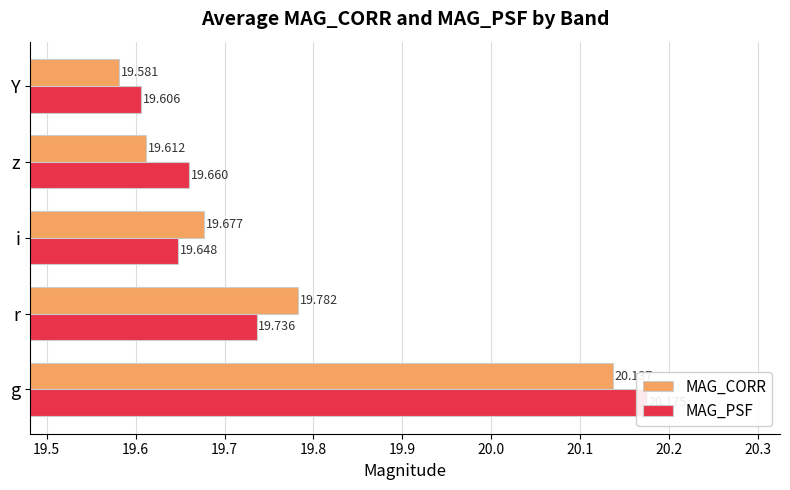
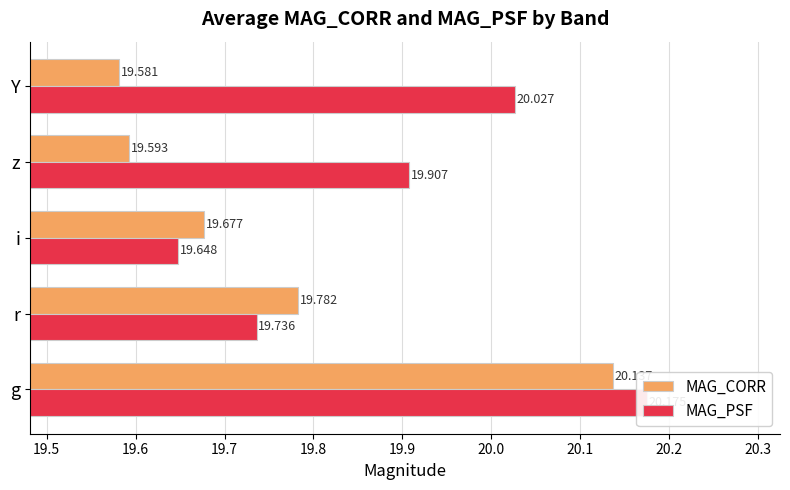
MAG_PSF, Y: 19.606 -> 20.027
MAG_CORR, z: 19.612 -> 19.593
MAG_PSF, z: 19.660 -> 19.907
